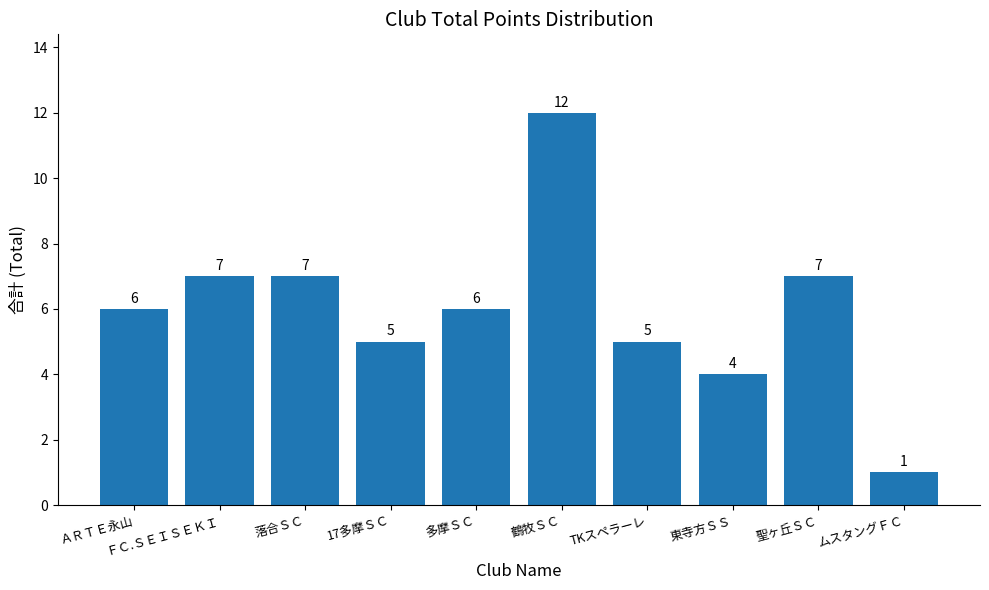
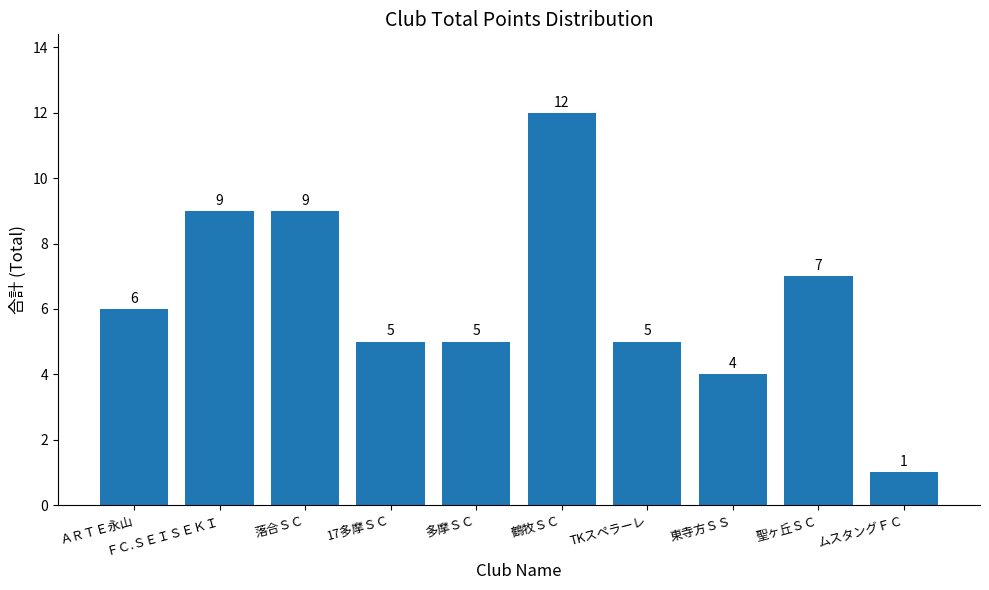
ＦＣ.ＳＥＩＳＥＫＩ: 7 -> 9
落合ＳＣ: 7 -> 9
多摩ＳＣ: 6 -> 5
